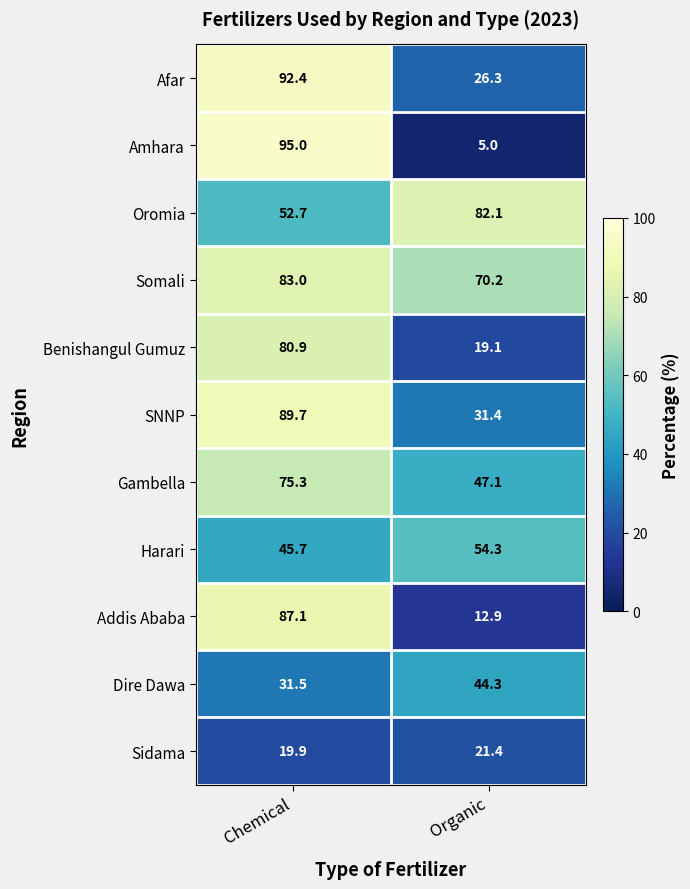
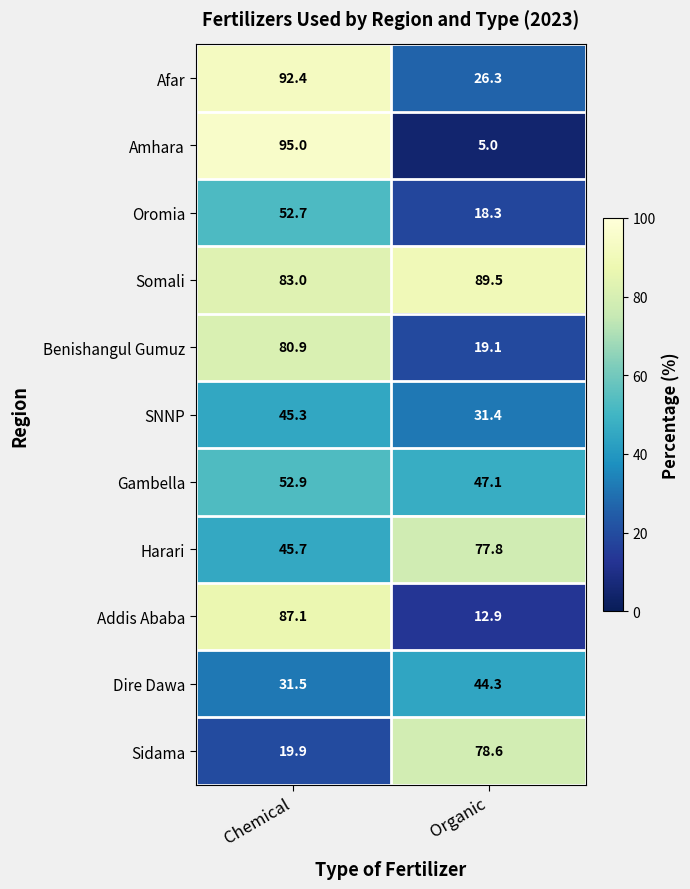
Oromia, Organic: 82.1 -> 18.3
Somali, Organic: 70.2 -> 89.5
SNNP, Chemical: 89.7 -> 45.3
Gambella, Chemical: 75.3 -> 52.9
Harari, Organic: 54.3 -> 77.8
Sidama, Organic: 21.4 -> 78.6
